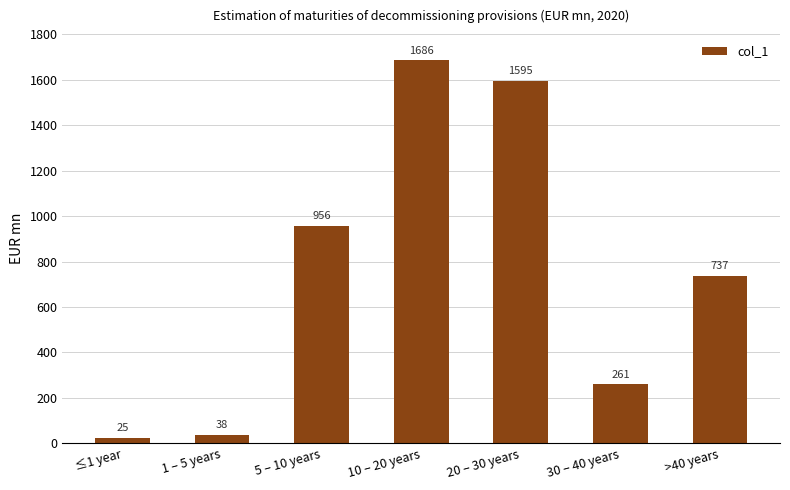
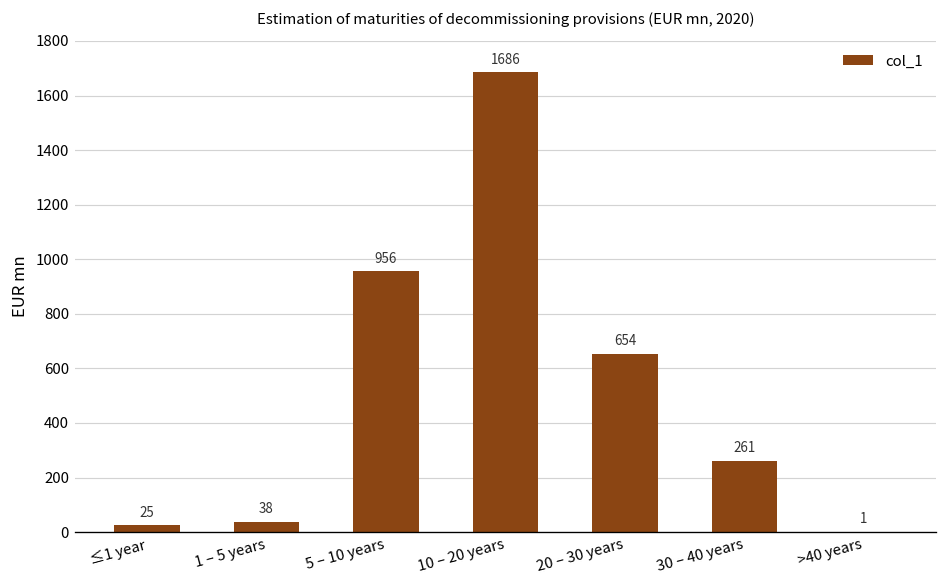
20 – 30 years: 1595 -> 654
>40 years: 737 -> 1
